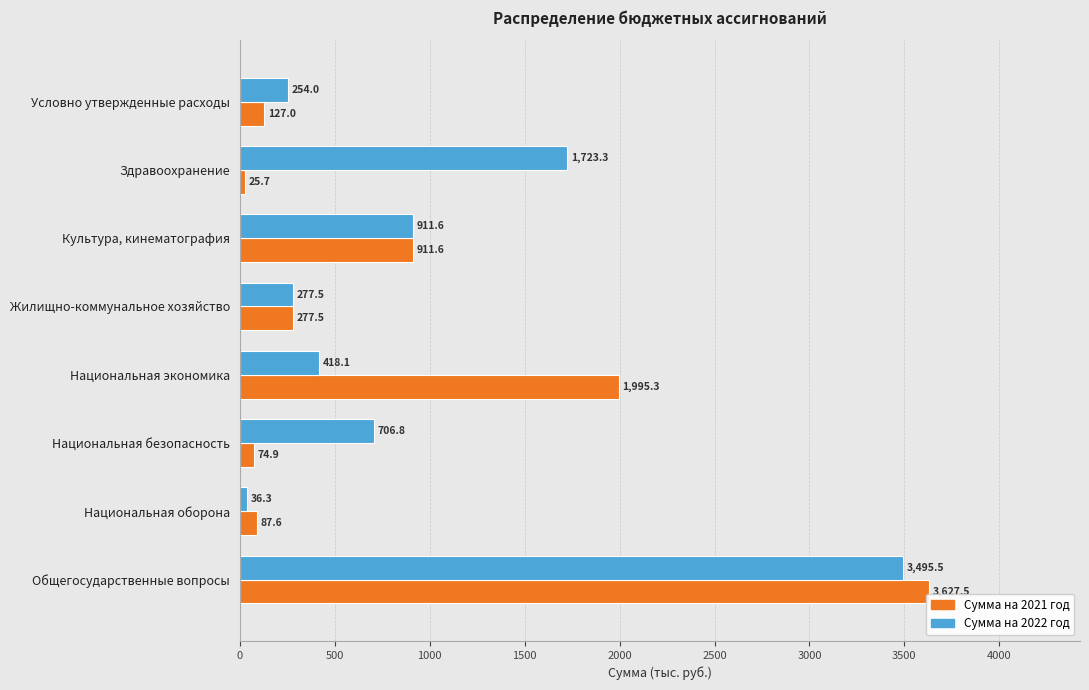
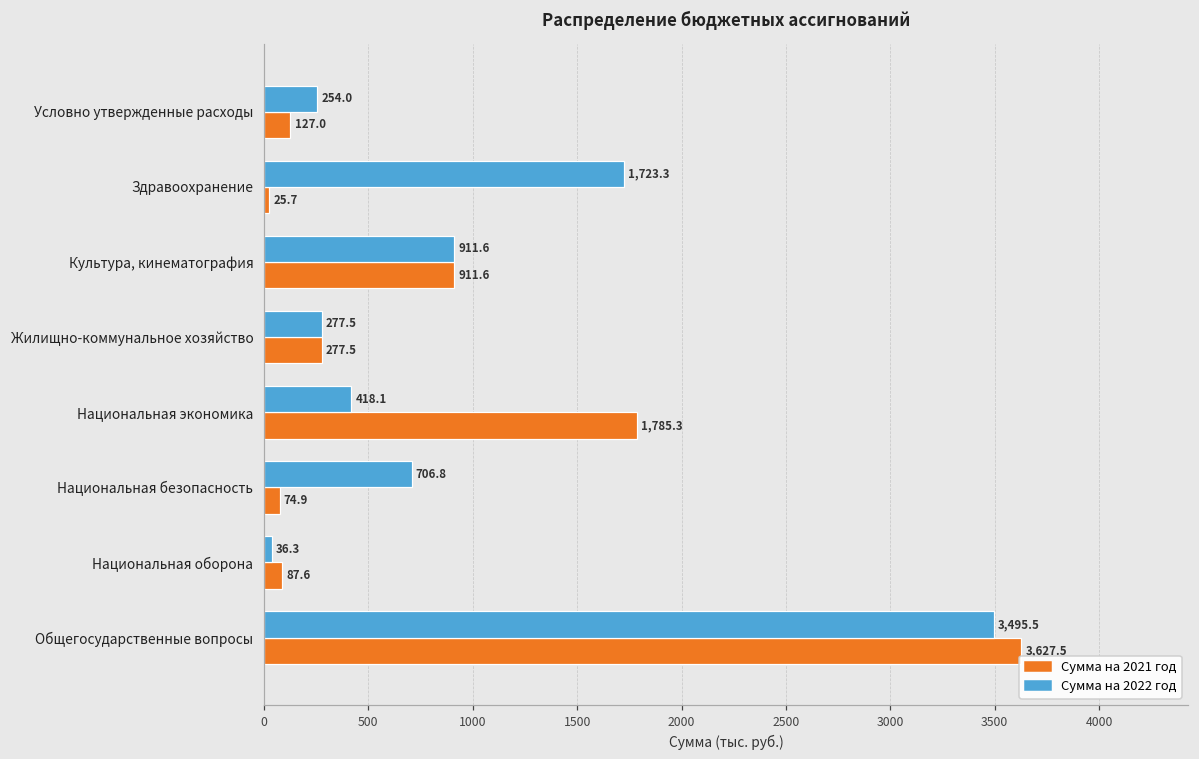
Сумма на 2021 год, Национальная экономика: 1,995.3 -> 1,785.3
